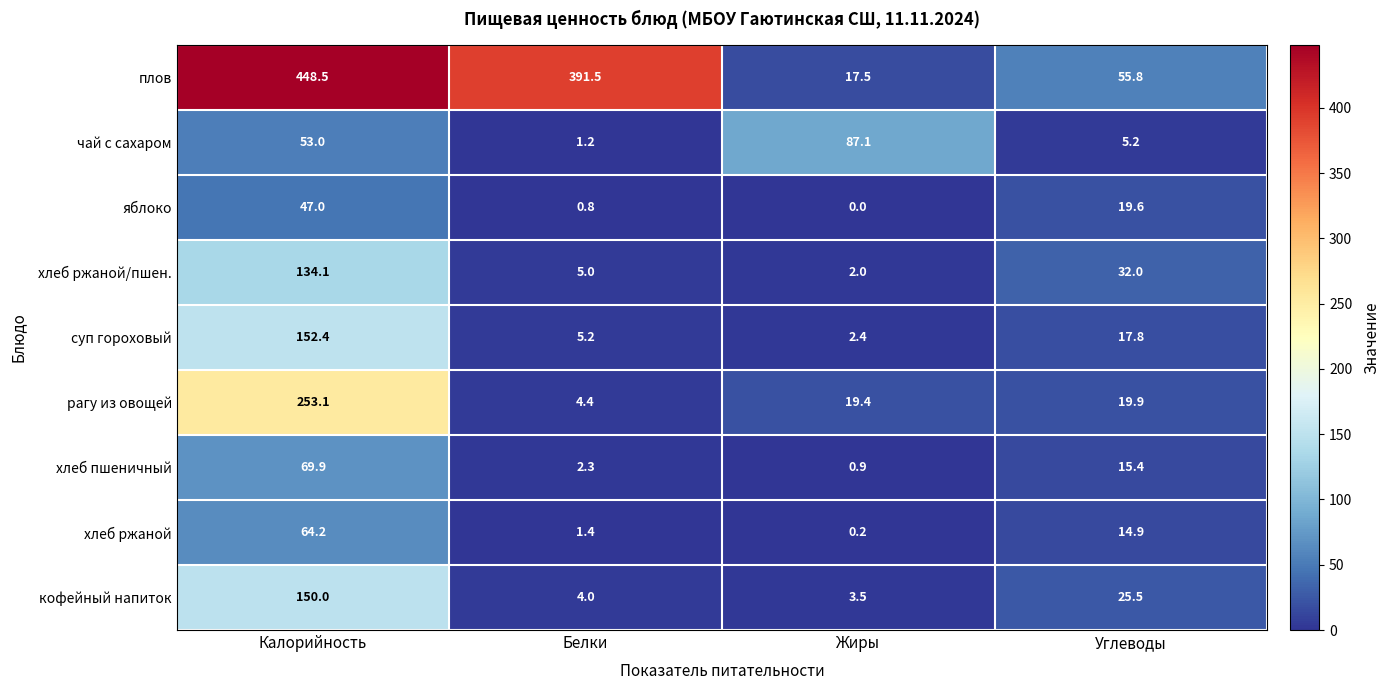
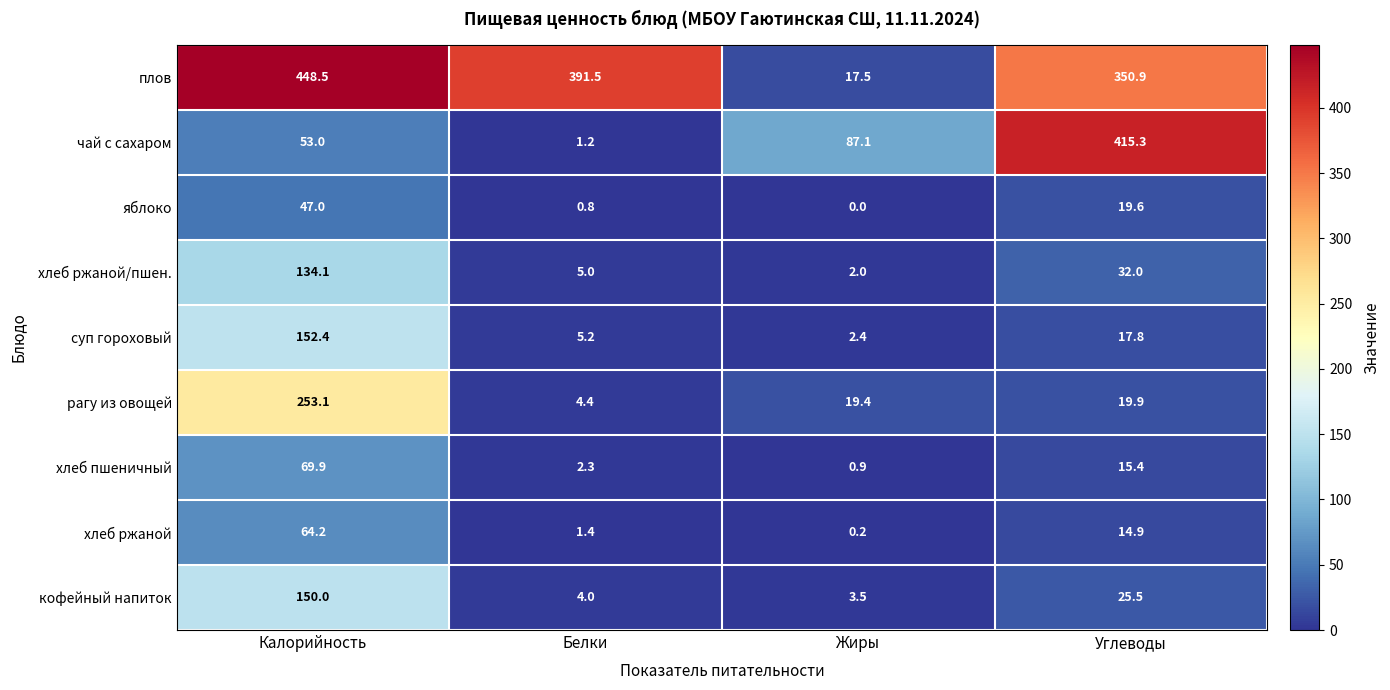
плов, Углеводы: 55.8 -> 350.9
чай с сахаром, Углеводы: 5.2 -> 415.3
